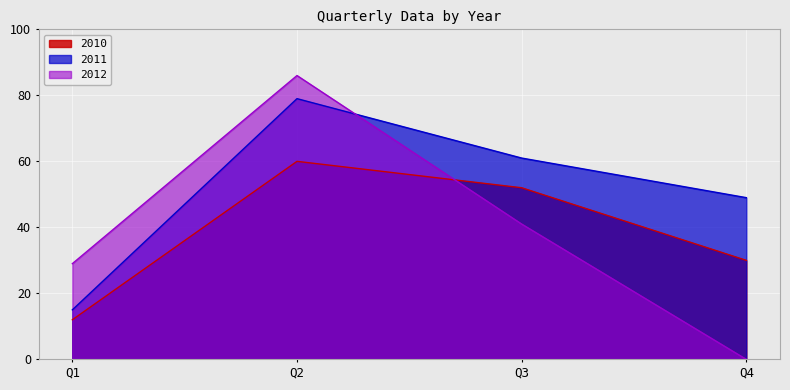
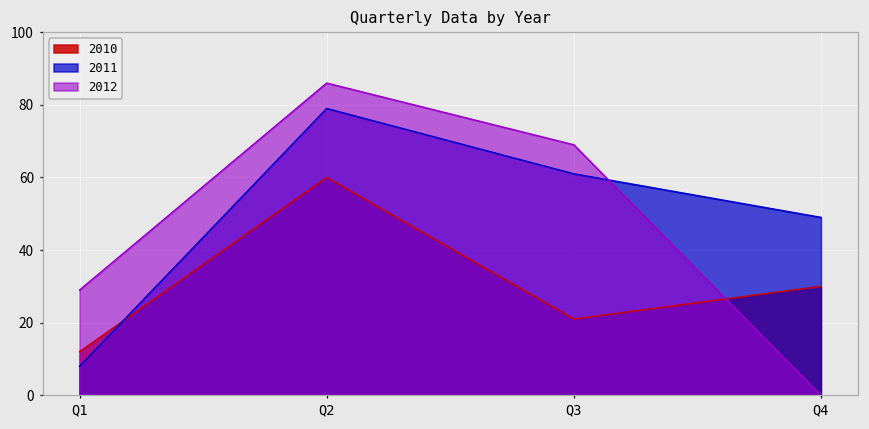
2011, Q1: 15 -> 8
2010, Q3: 52 -> 21
2012, Q3: 41 -> 69
